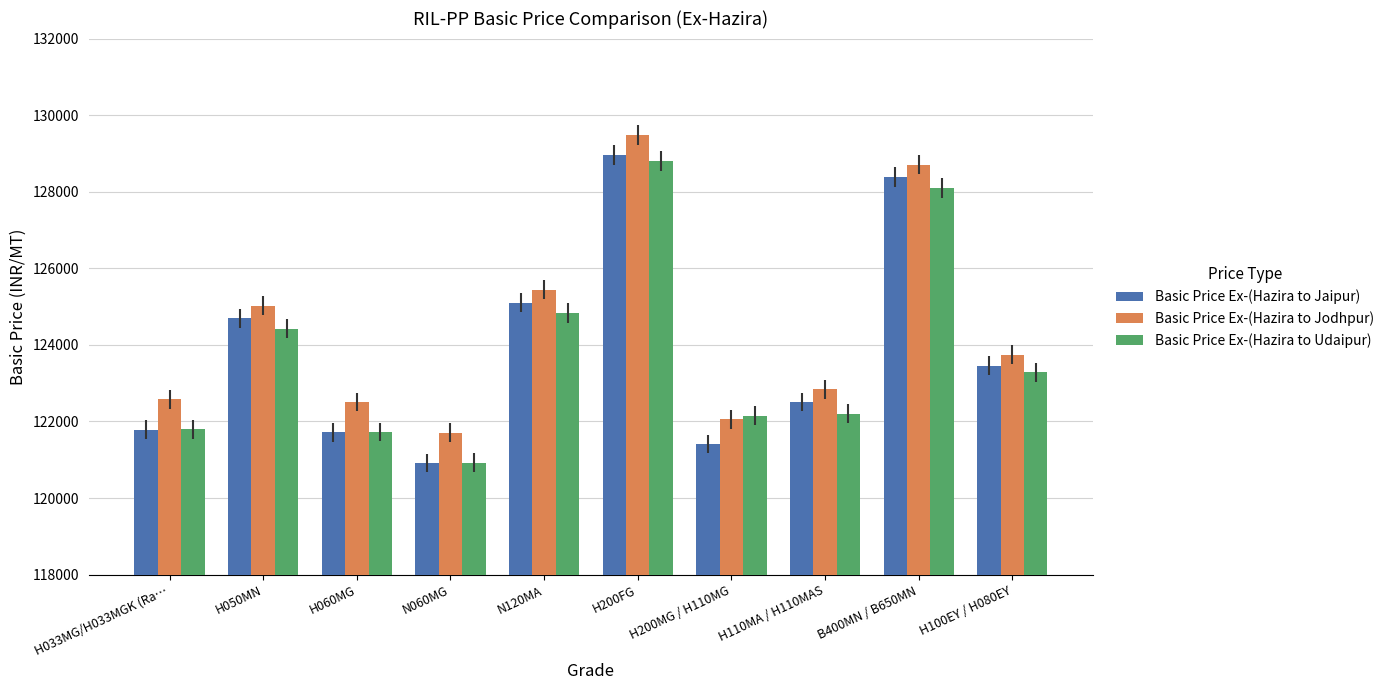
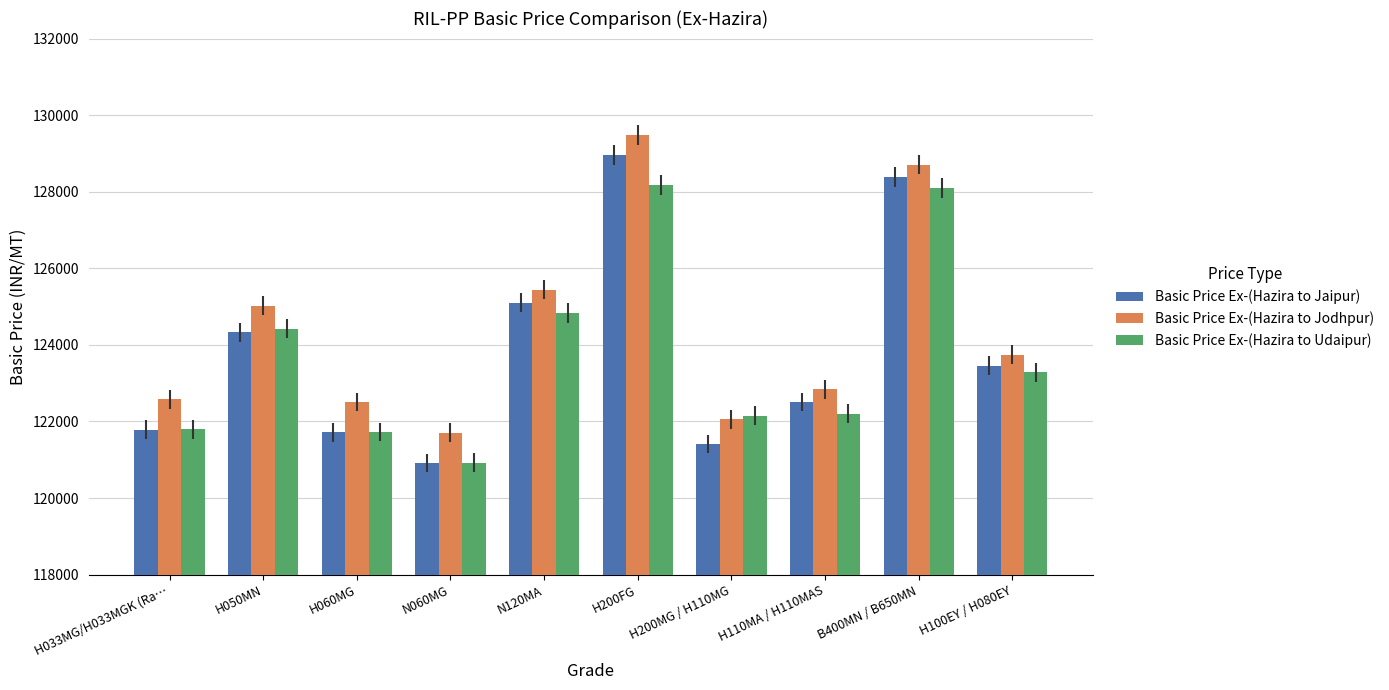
Basic Price Ex-(Hazira to Jaipur), H050MN: 124700 -> 124300
Basic Price Ex-(Hazira to Udaipur), H200FG: 128800 -> 128200
